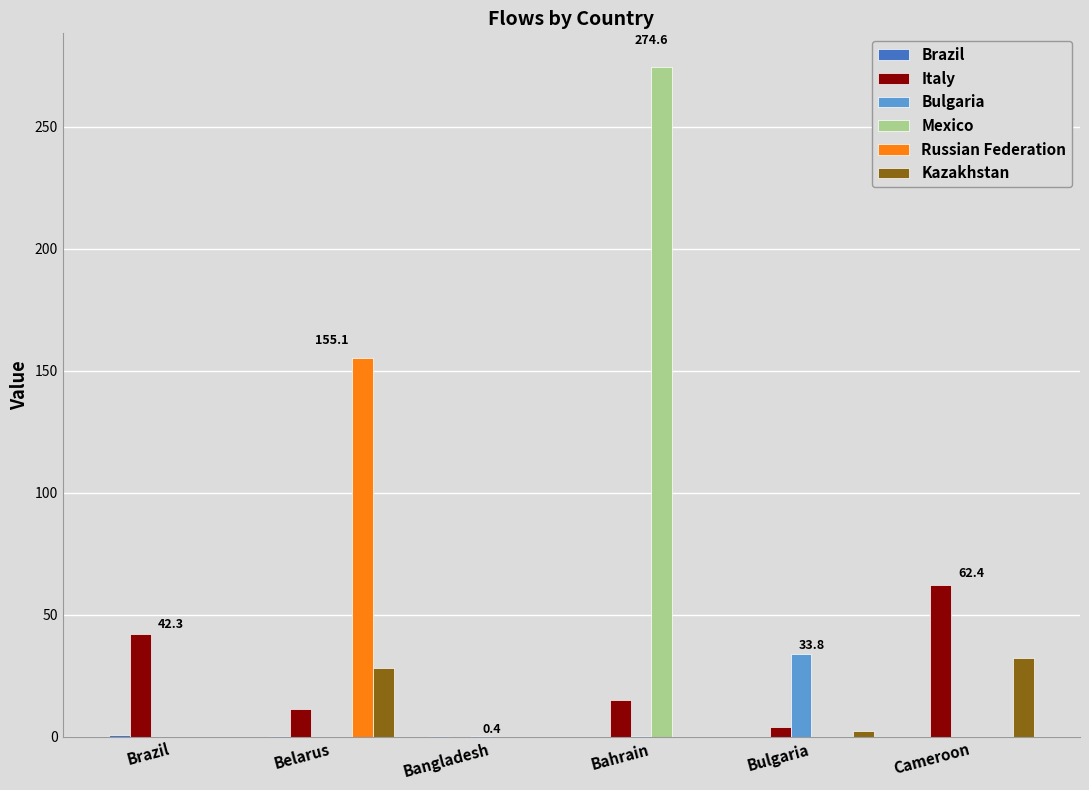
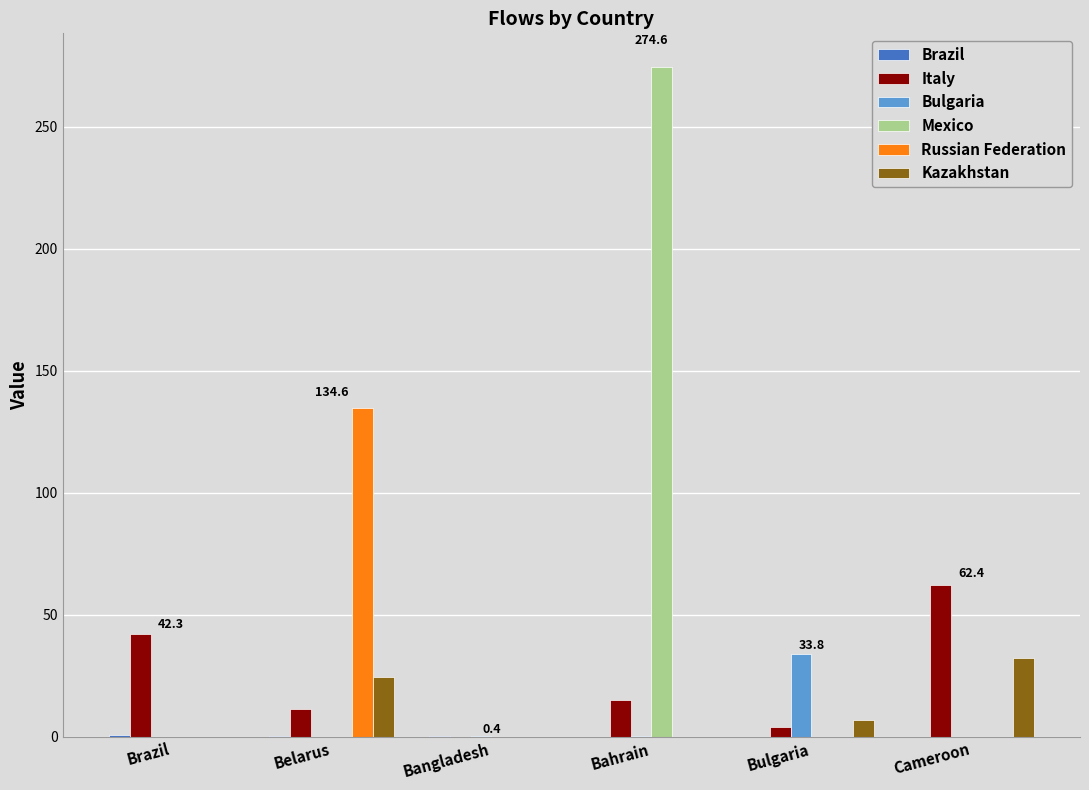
Russian Federation, Belarus: 155.1 -> 134.6
Kazakhstan, Belarus: 28 -> 25
Kazakhstan, Bulgaria: 2 -> 7
